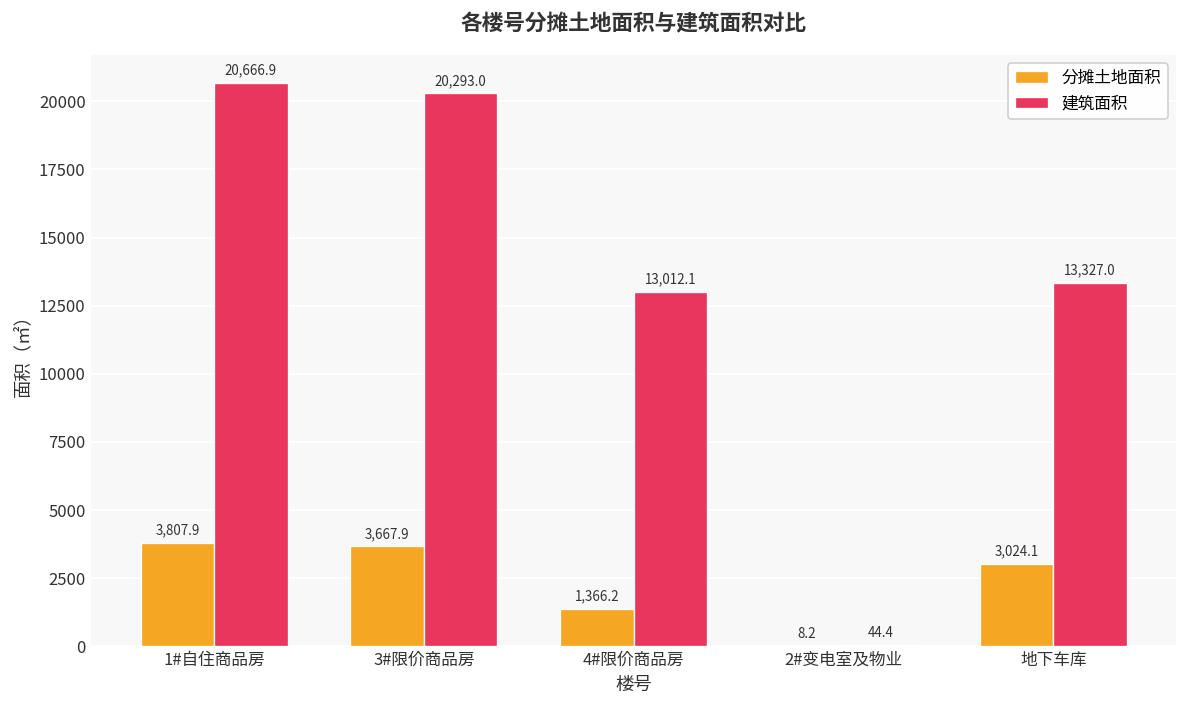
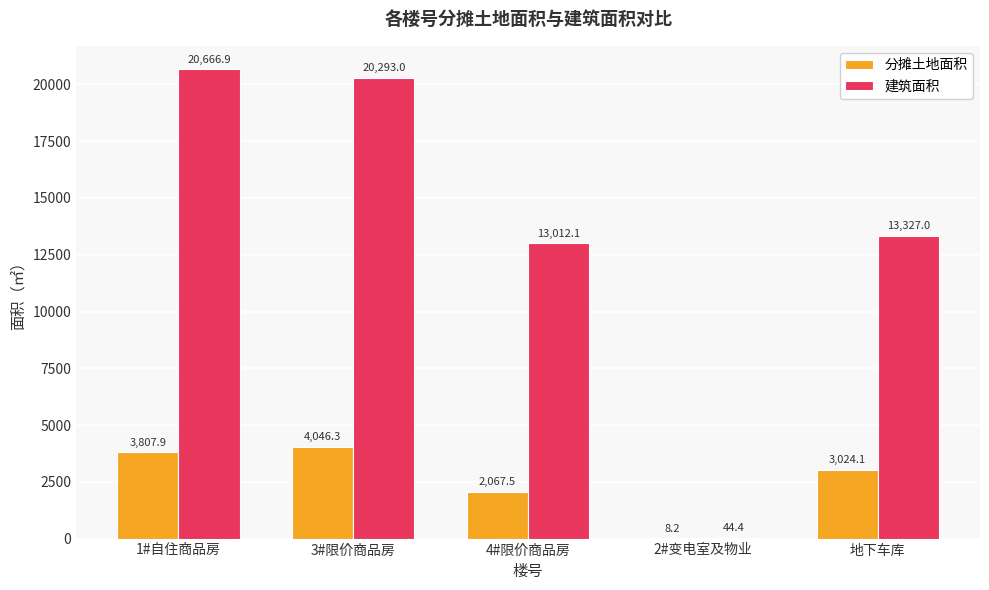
分摊土地面积, 3#限价商品房: 3,667.9 -> 4,046.3
分摊土地面积, 4#限价商品房: 1,366.2 -> 2,067.5
